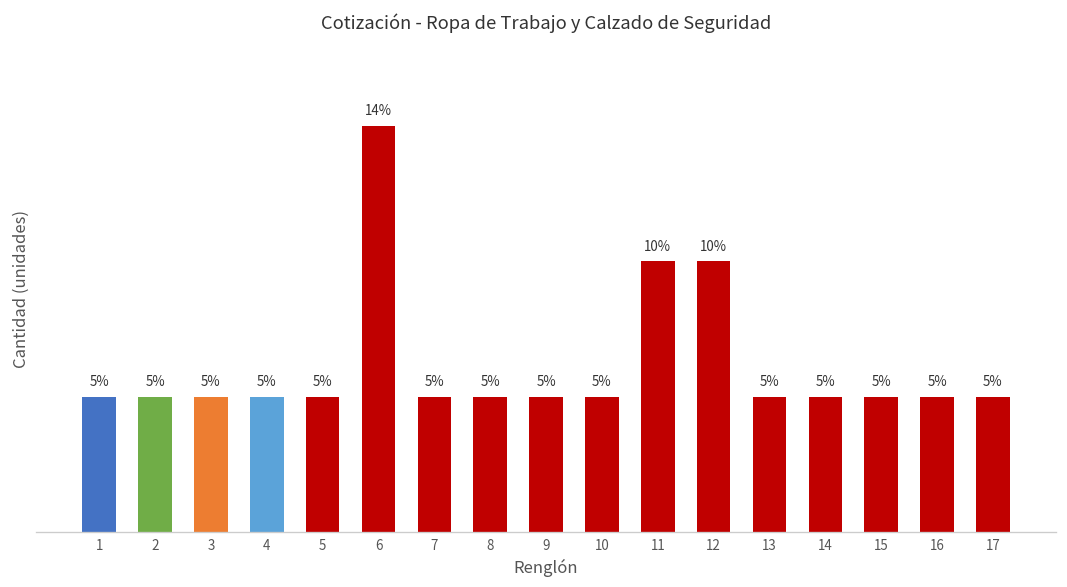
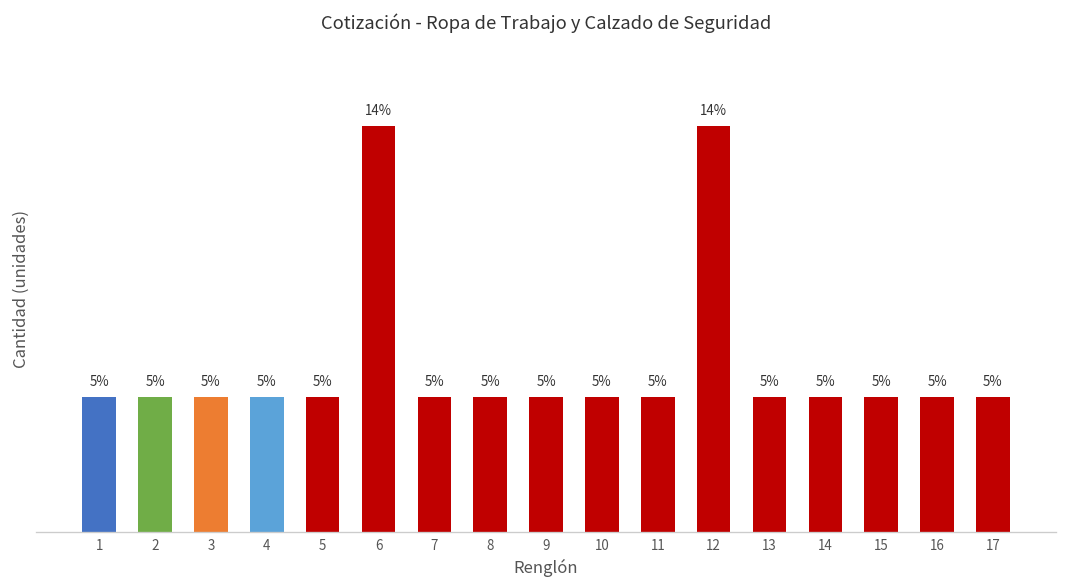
11: 10% -> 5%
12: 10% -> 14%
